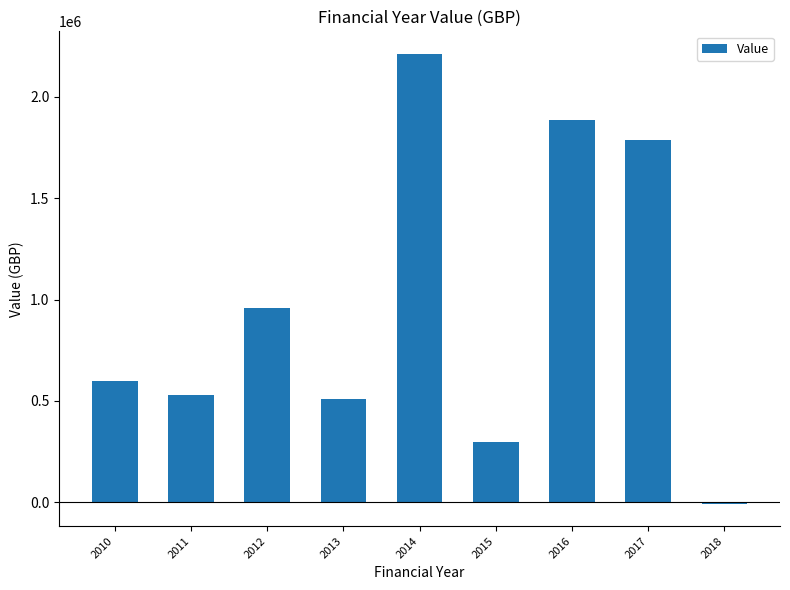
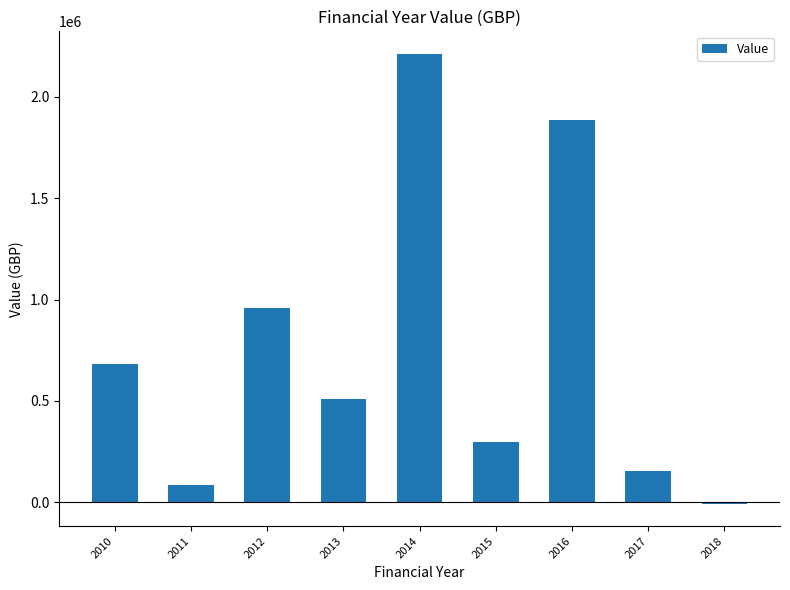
2010: 600000 -> 680000
2011: 530000 -> 90000
2017: 1790000 -> 150000
